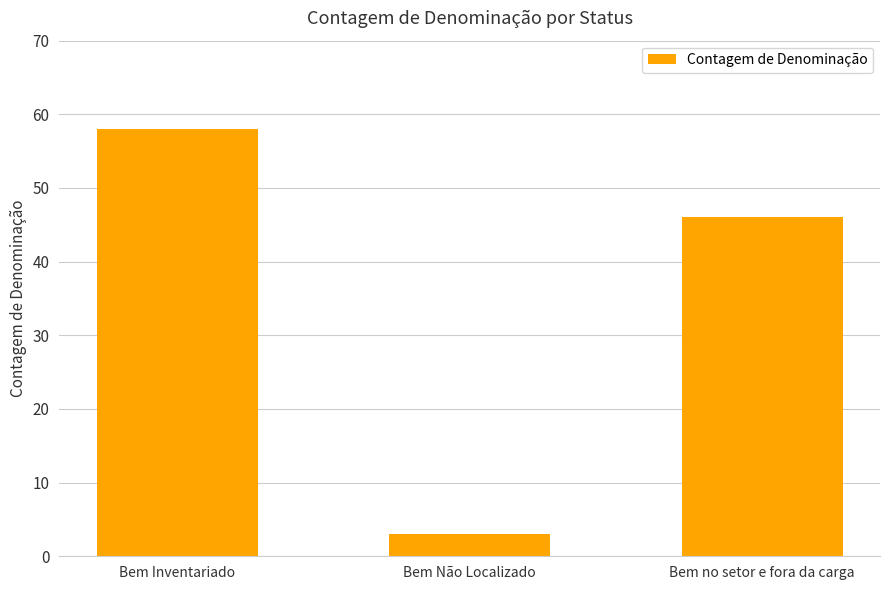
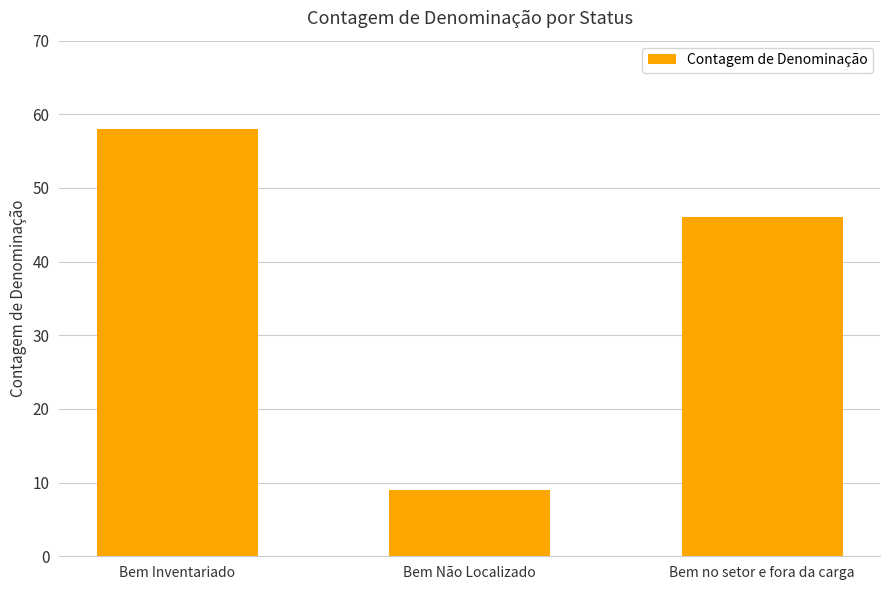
Bem Não Localizado: 3 -> 9
